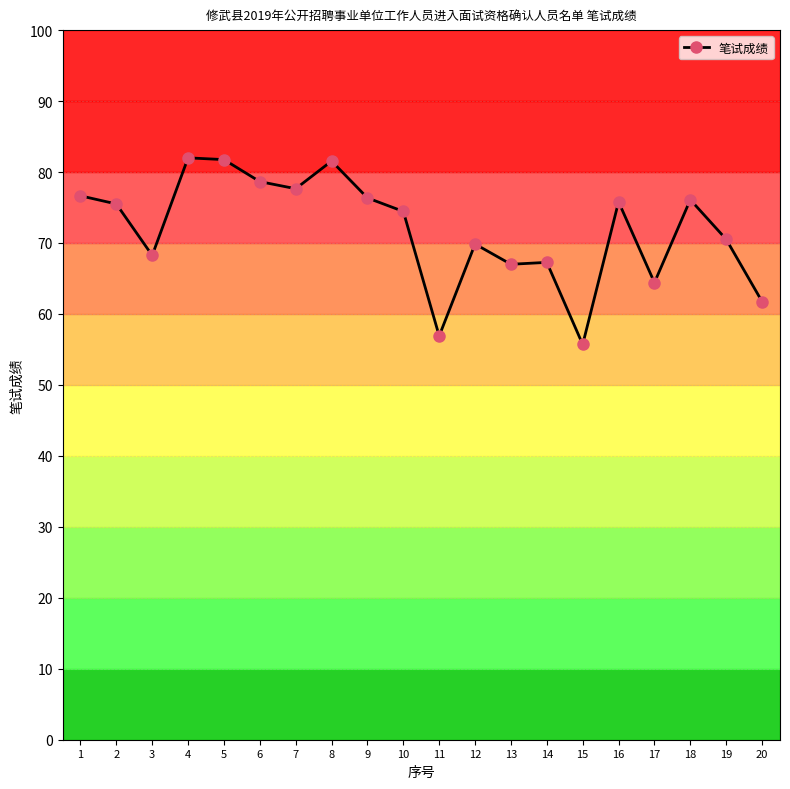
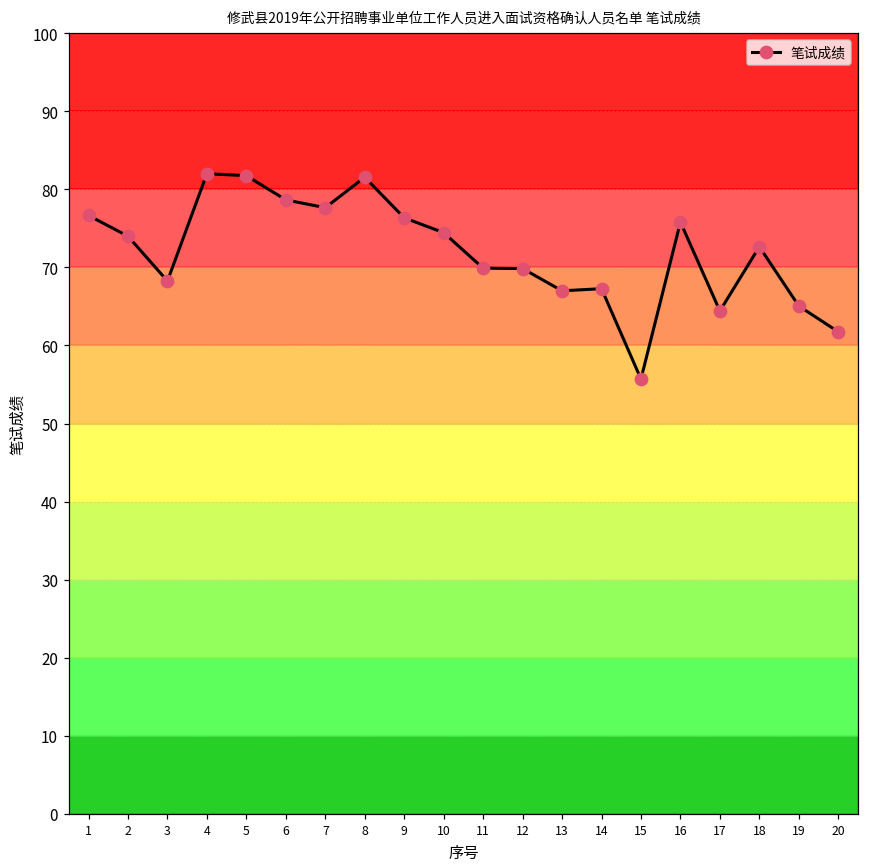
2: 76 -> 74
11: 57 -> 70
18: 76 -> 73
19: 71 -> 65
